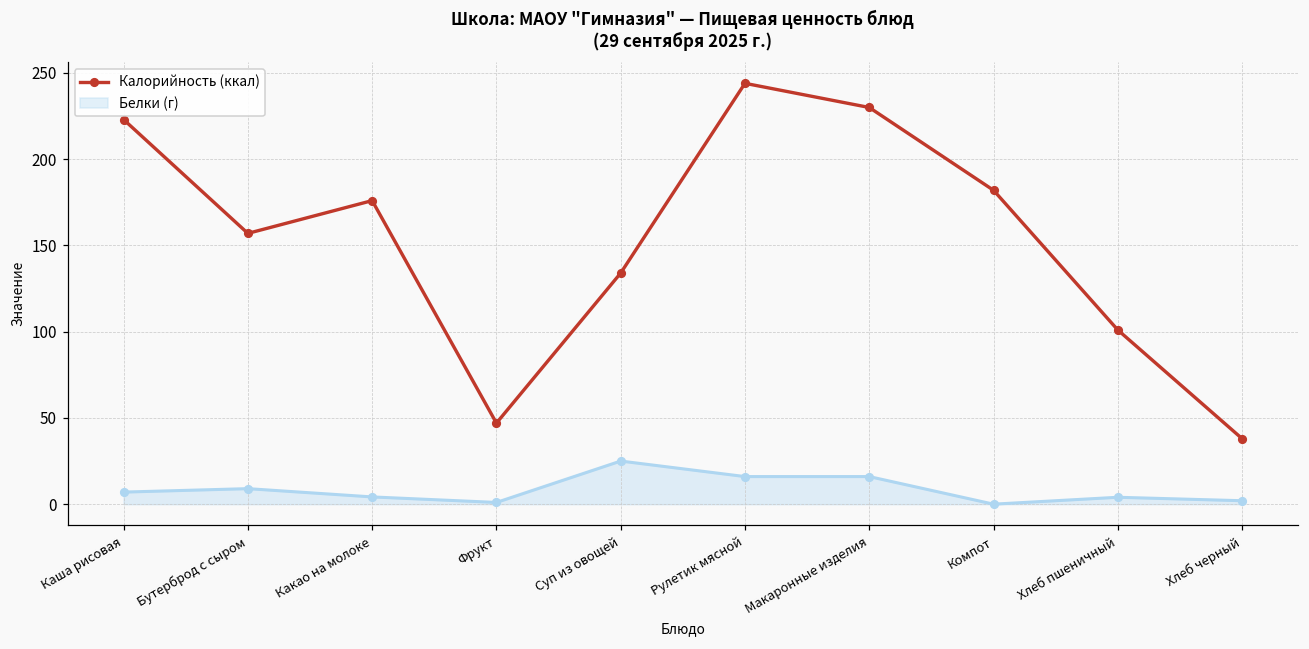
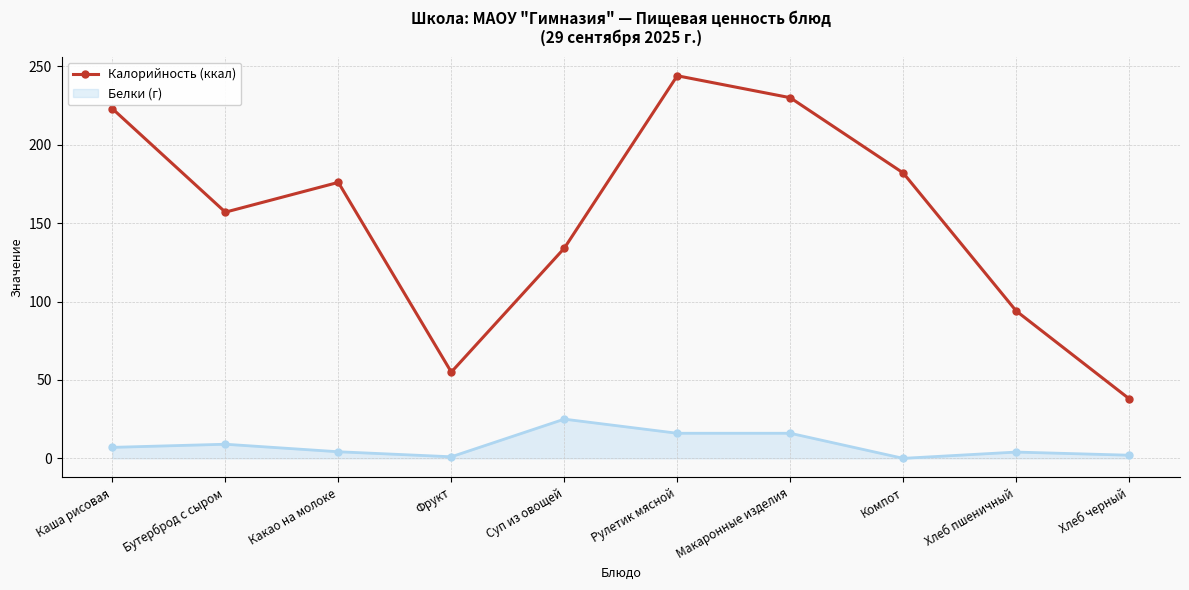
Калорийность (ккал), Фрукт: 47 -> 55
Калорийность (ккал), Хлеб пшеничный: 101 -> 94
